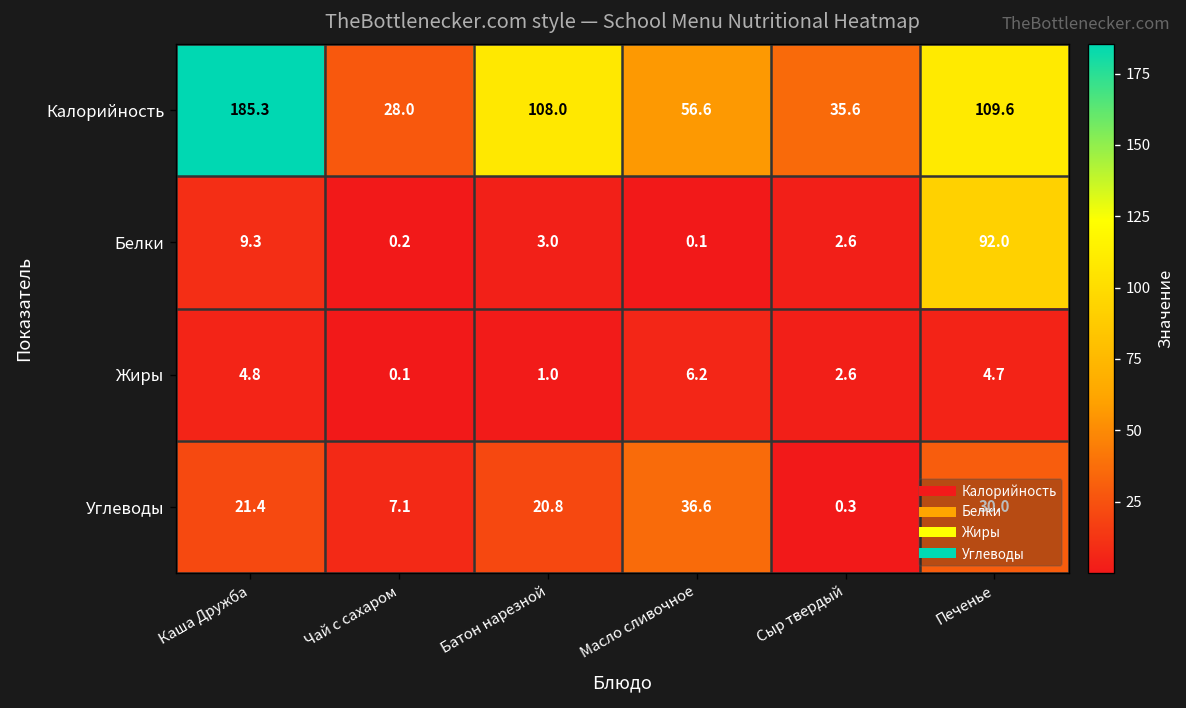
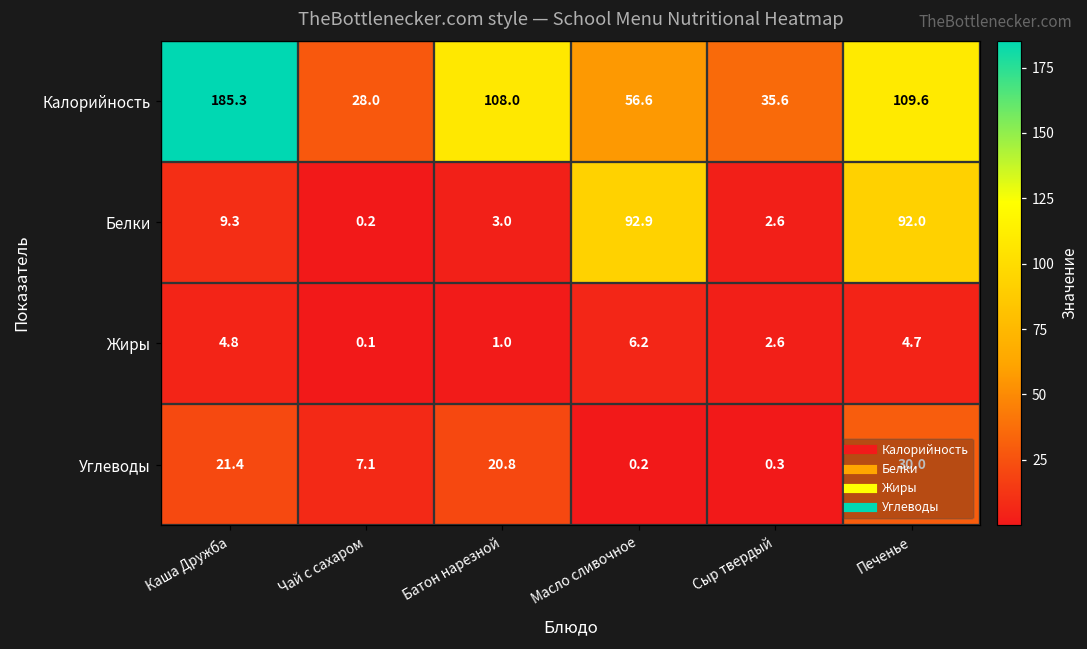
Белки, Масло сливочное: 0.1 -> 92.9
Углеводы, Масло сливочное: 36.6 -> 0.2
